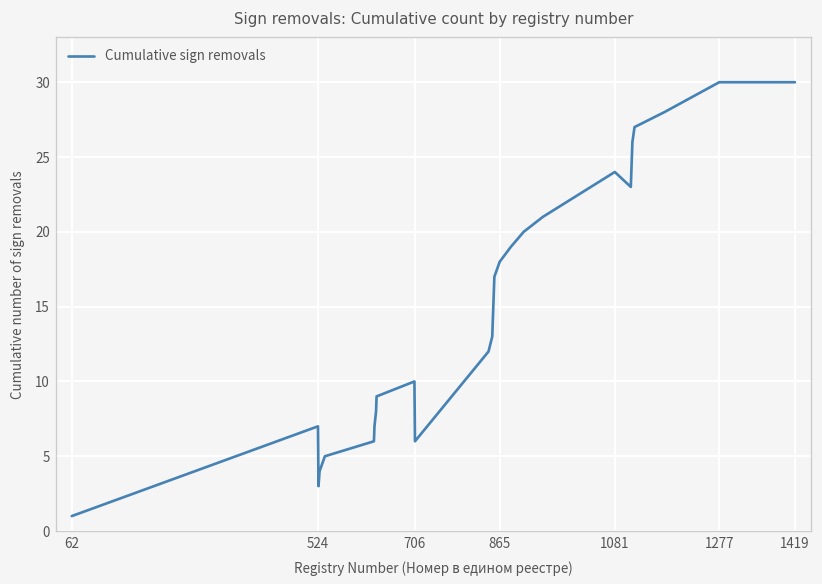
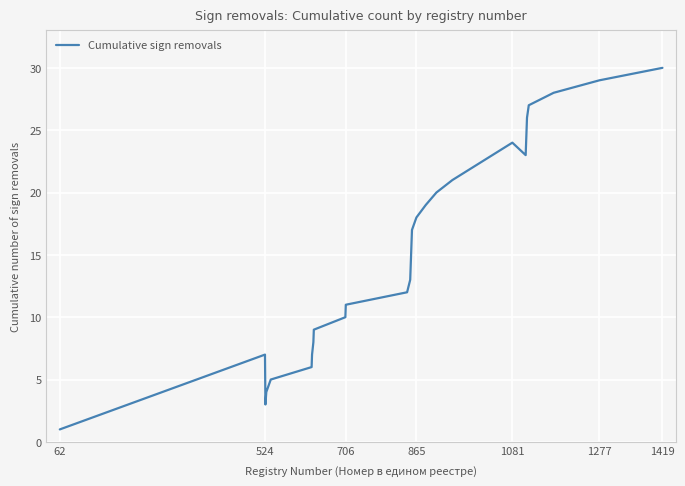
706: 6 -> 11
1277: 30 -> 29
